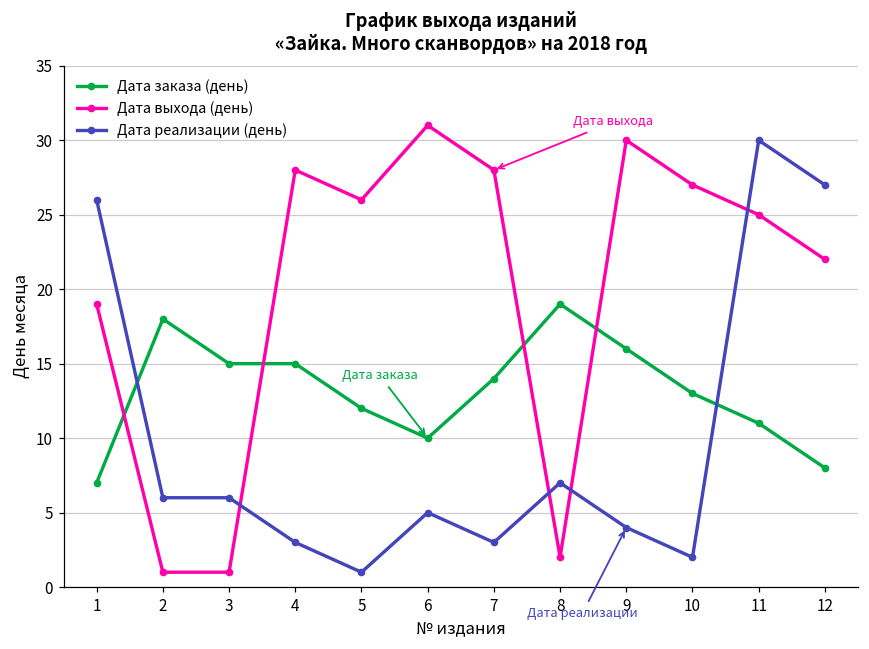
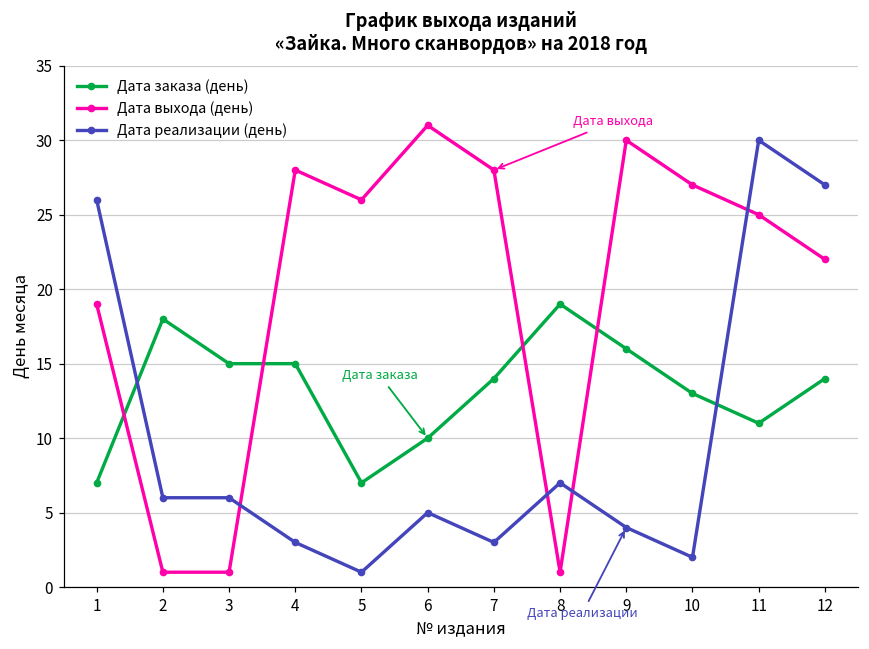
Дата заказа (день), 5: 12 -> 7
Дата выхода (день), 8: 2 -> 1
Дата заказа (день), 12: 8 -> 14
